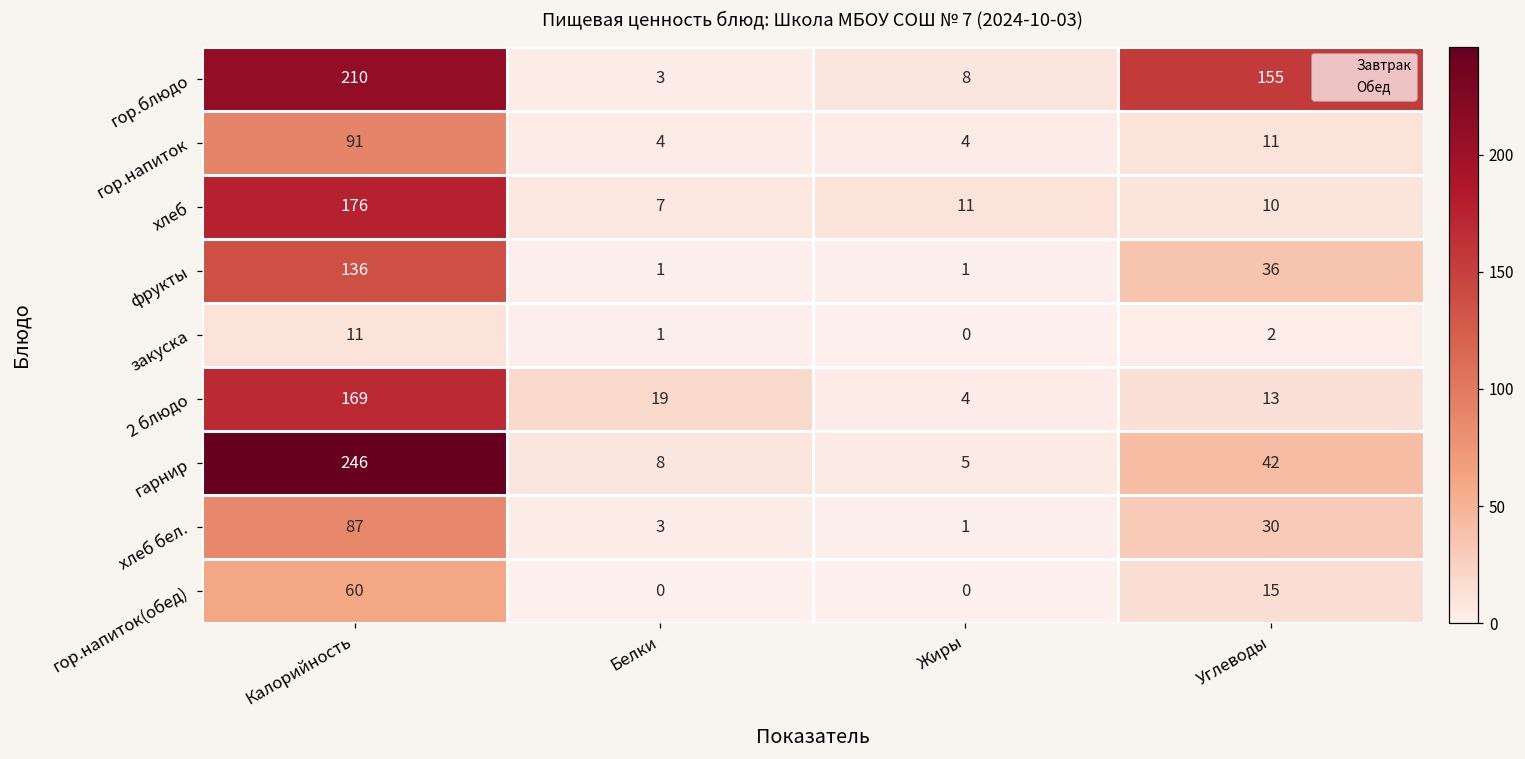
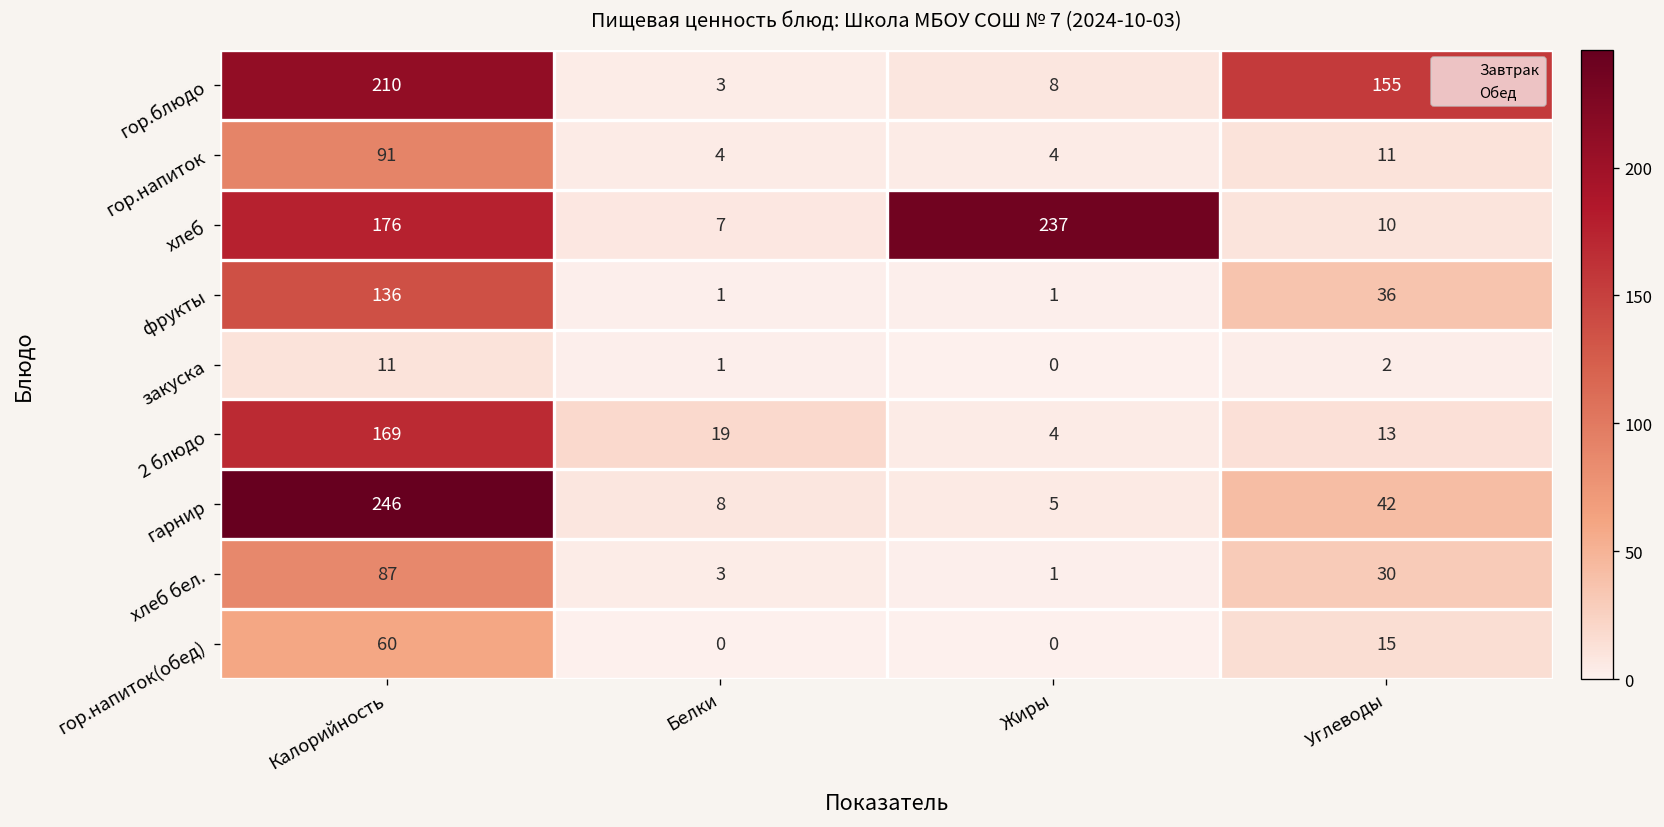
хлеб, Жиры: 11 -> 237
